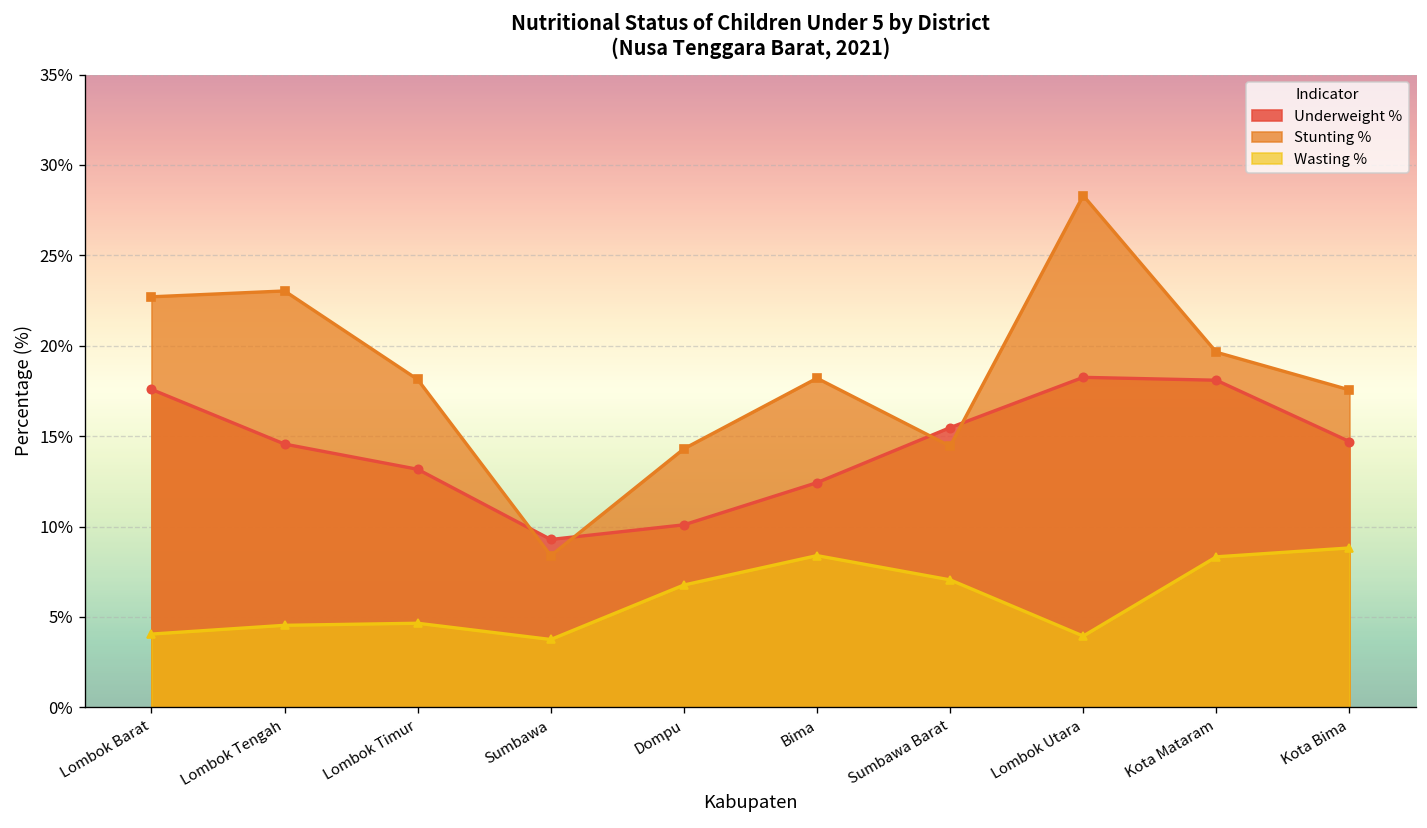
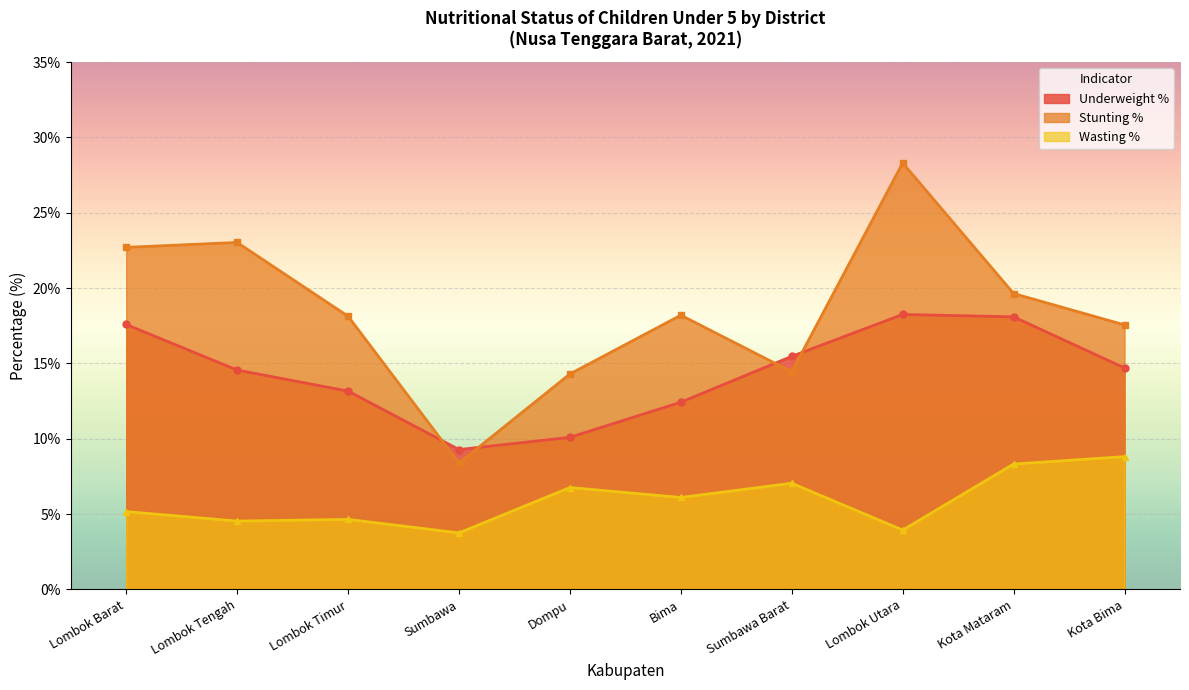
Wasting %, Lombok Barat: 4.1% -> 5.2%
Wasting %, Bima: 8.4% -> 6.1%
